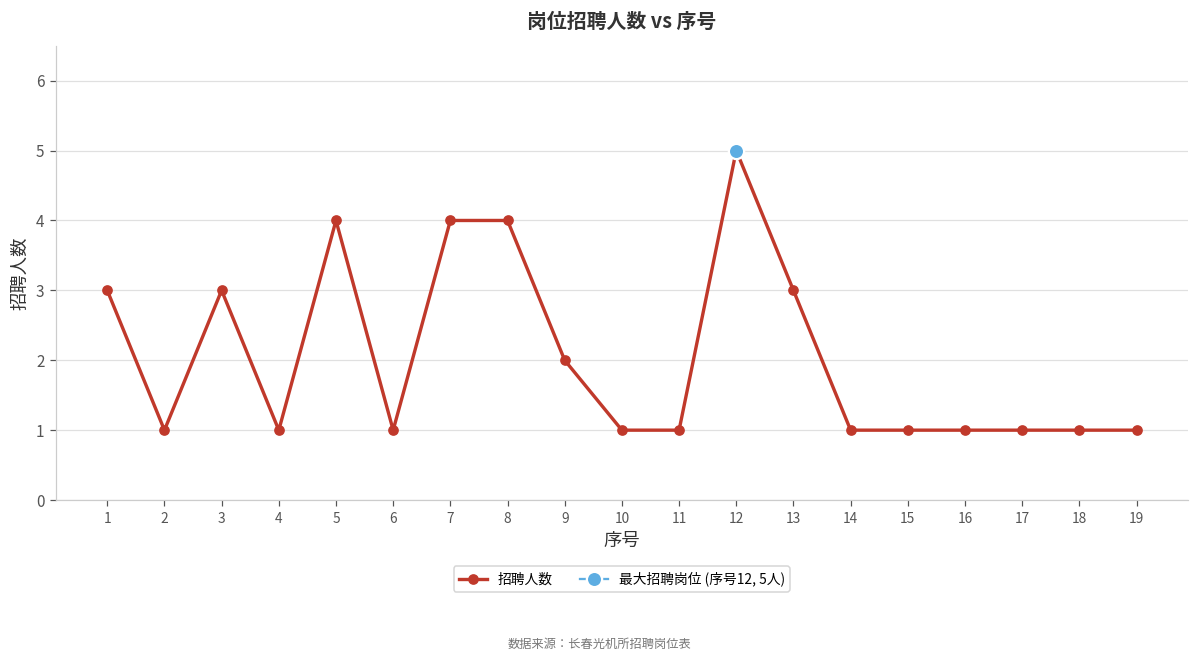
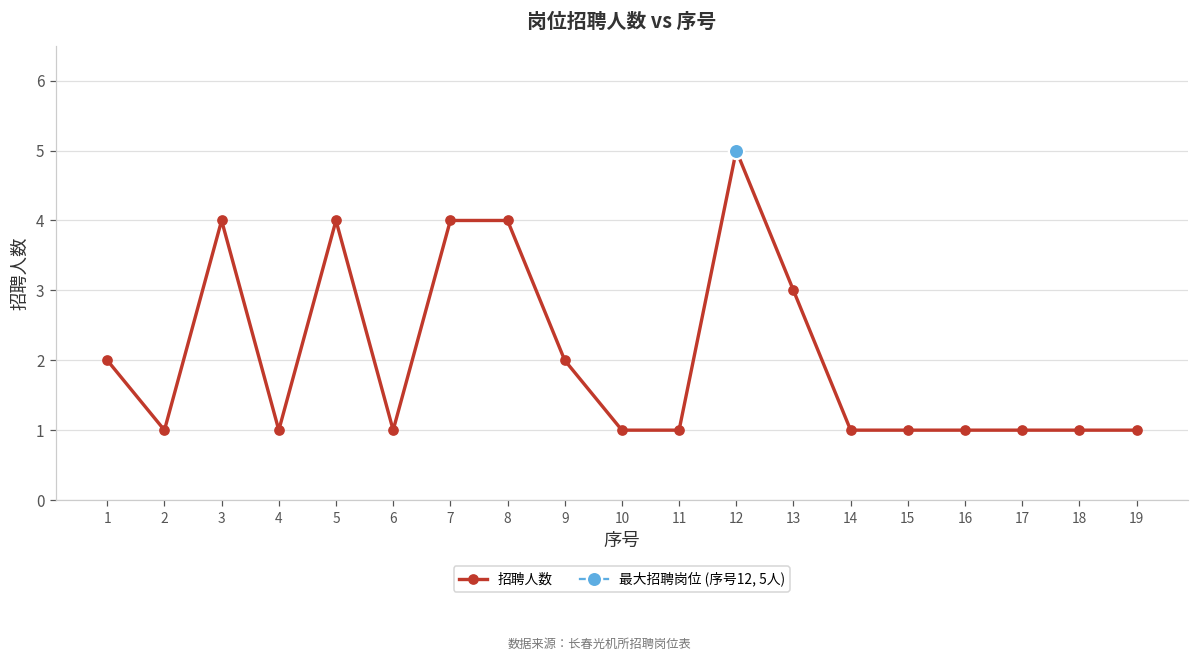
招聘人数, 1: 3 -> 2
招聘人数, 3: 3 -> 4
